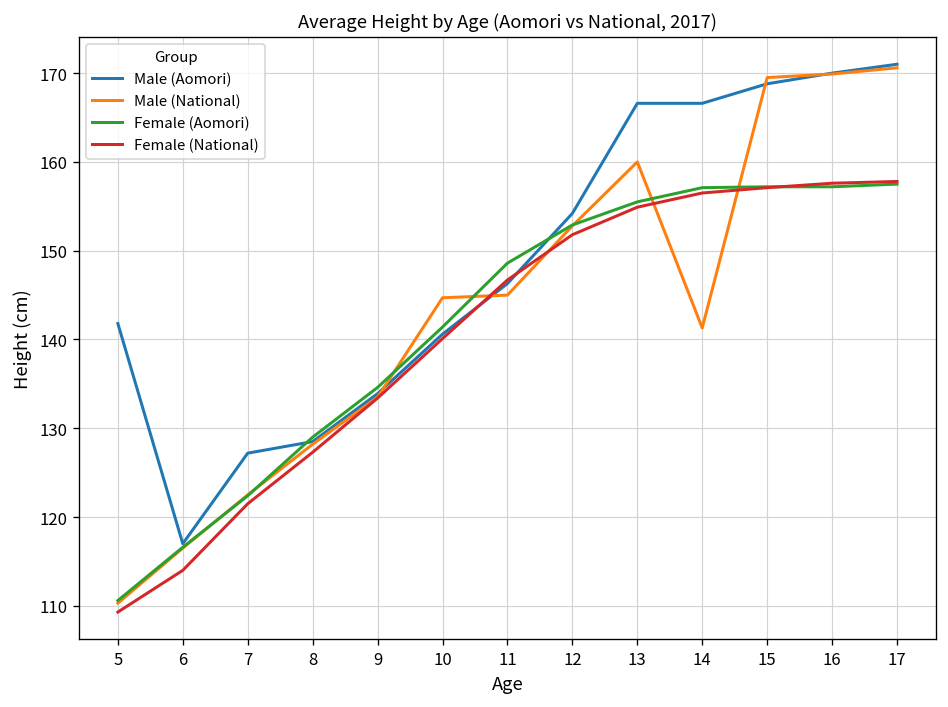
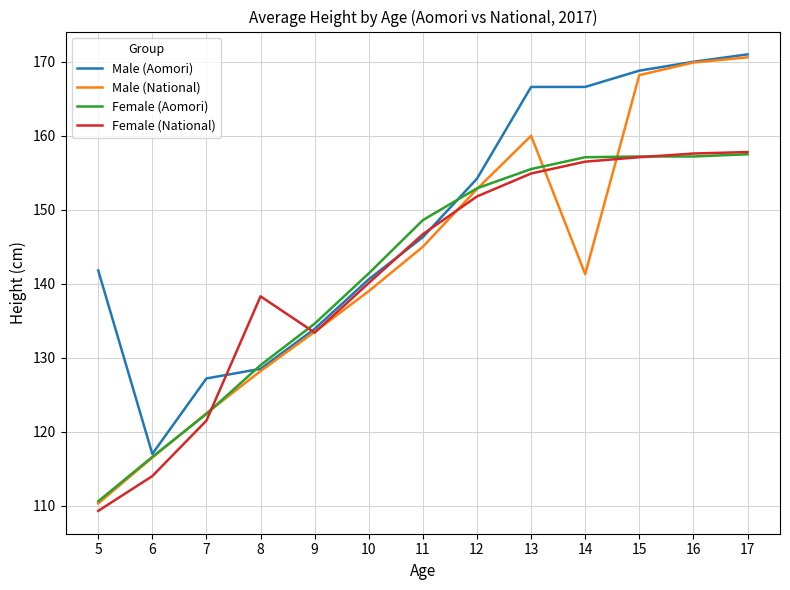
Female (National), 8: 127 -> 138
Male (National), 10: 145 -> 139
Male (National), 15: 170 -> 168
